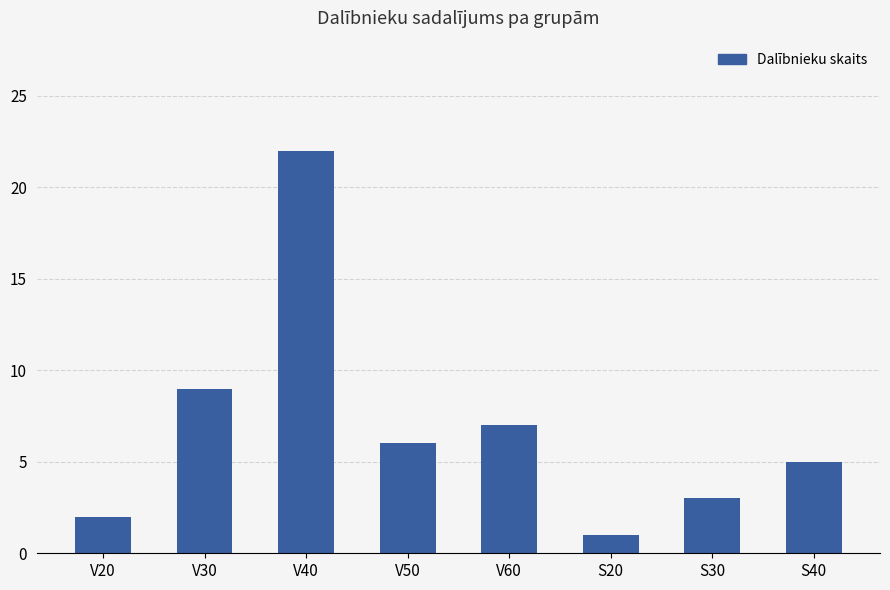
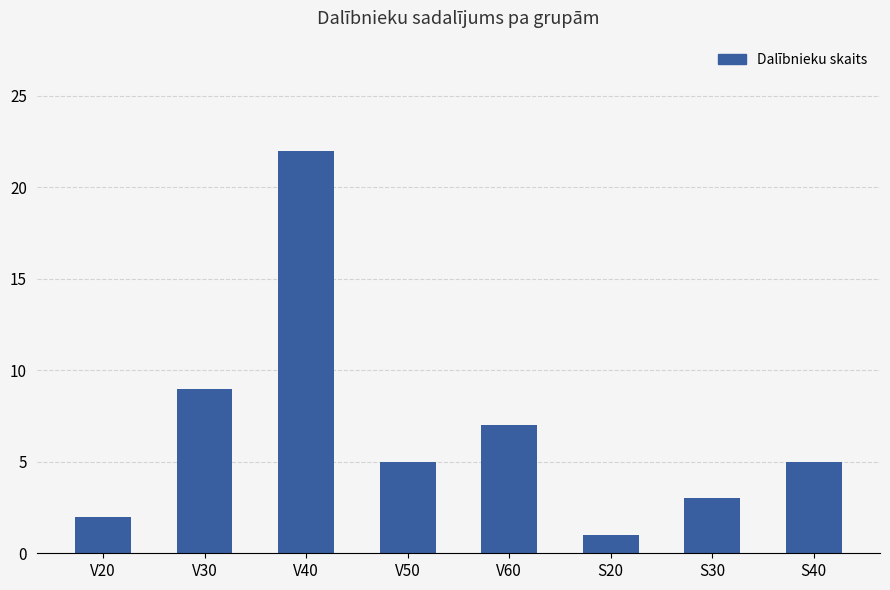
V50: 6 -> 5
